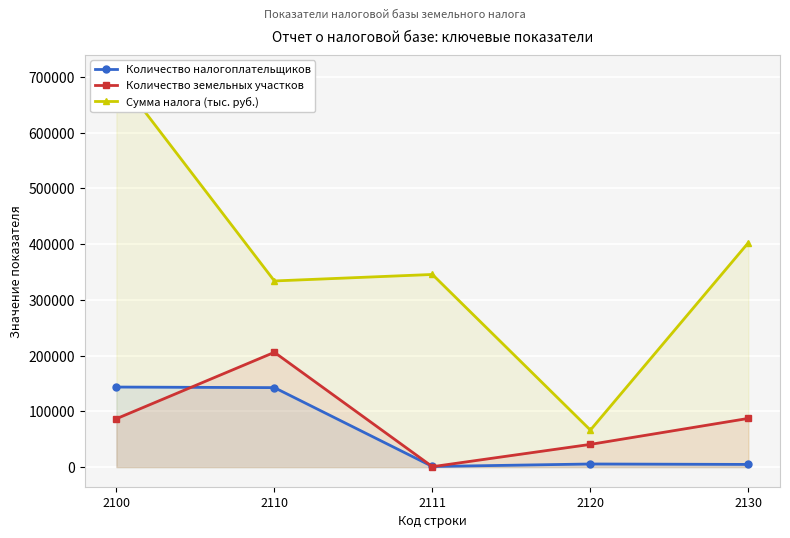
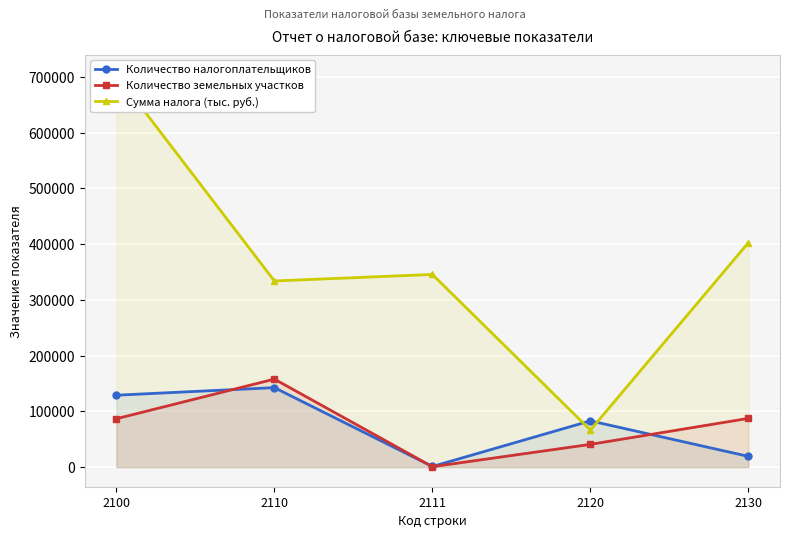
Количество налогоплательщиков, 2100: 140000 -> 130000
Количество земельных участков, 2110: 210000 -> 160000
Количество налогоплательщиков, 2120: 10000 -> 80000
Количество налогоплательщиков, 2130: 0 -> 20000
